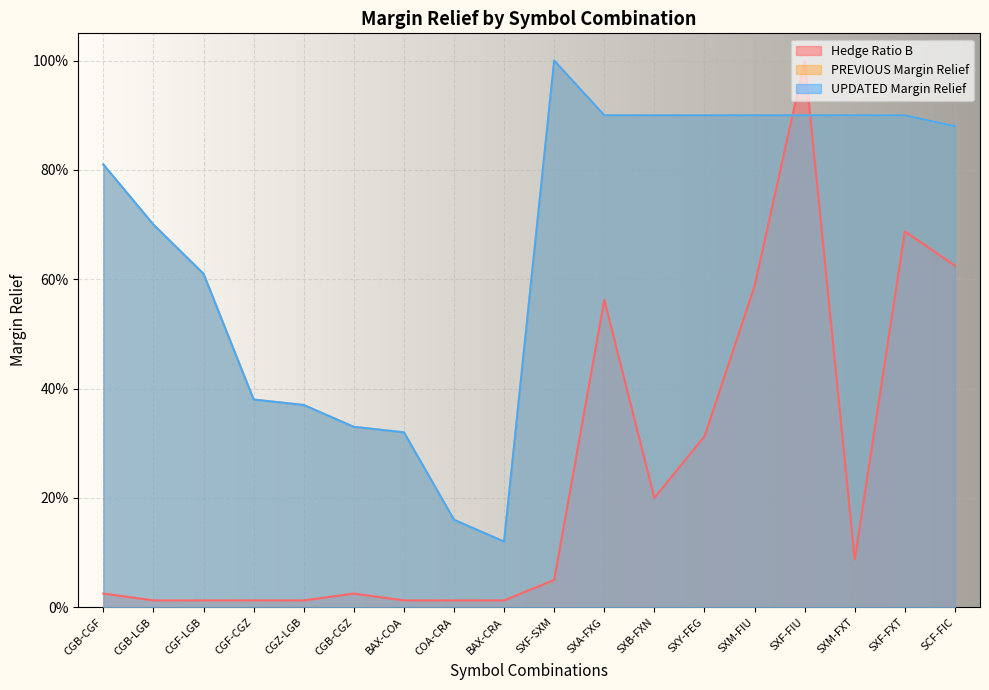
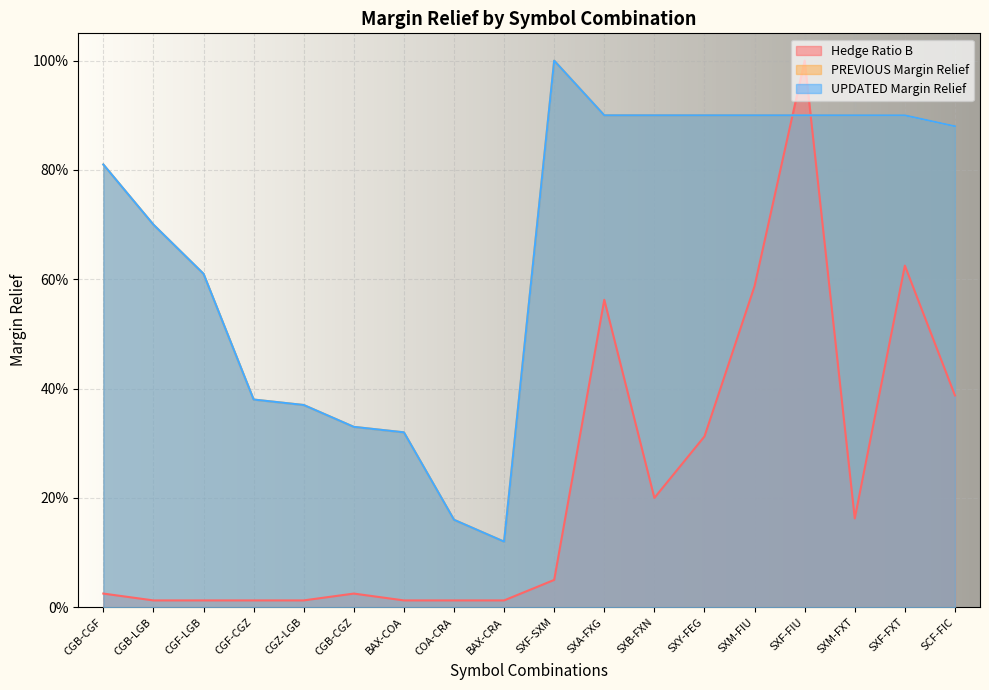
Hedge Ratio B, SXM-FXT: 9% -> 16%
Hedge Ratio B, SXF-FXT: 69% -> 63%
Hedge Ratio B, SCF-FIC: 63% -> 39%
